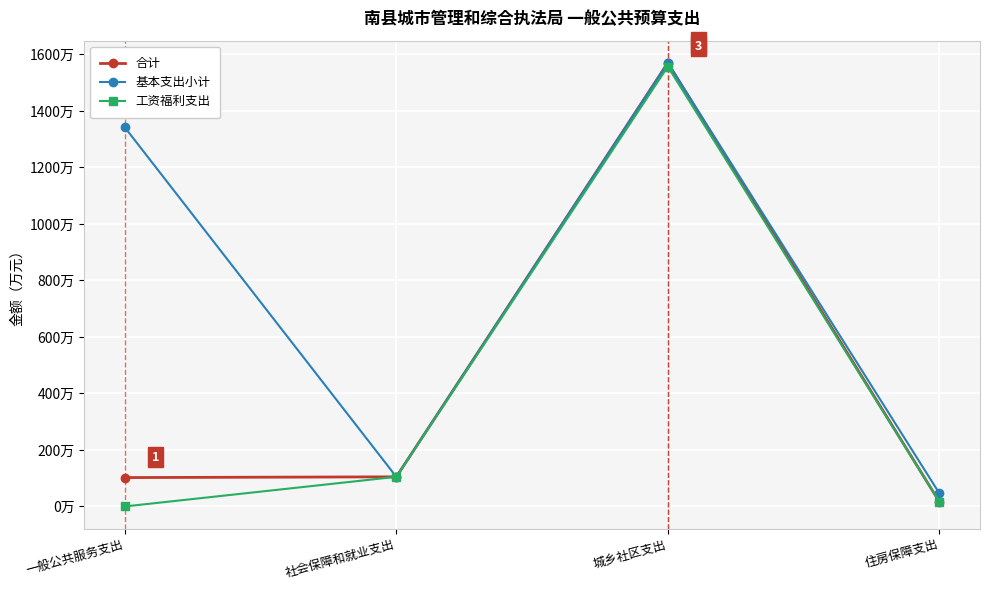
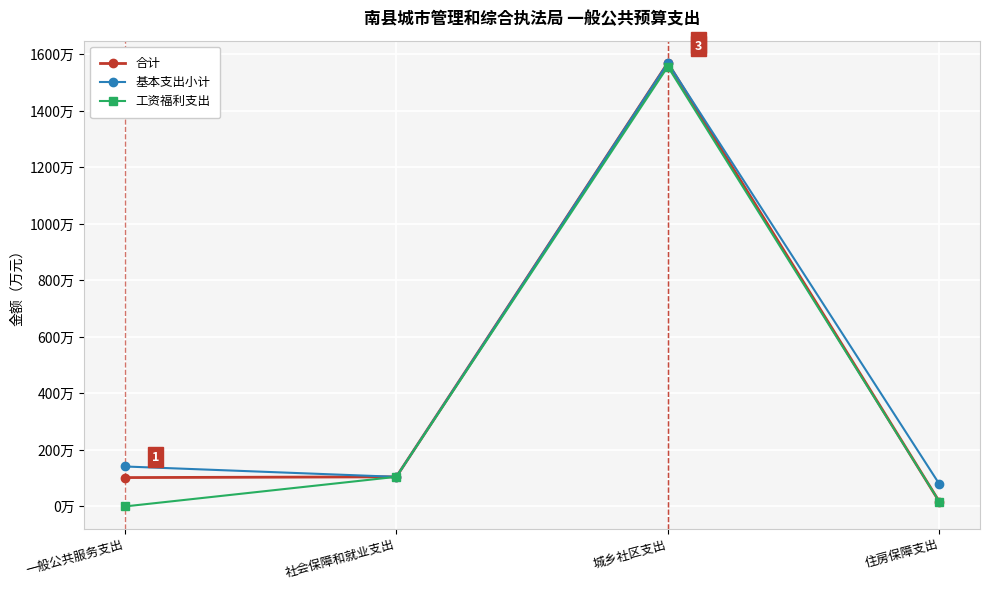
基本支出小计, 一般公共服务支出: 1340万 -> 140万
基本支出小计, 住房保障支出: 50万 -> 80万
